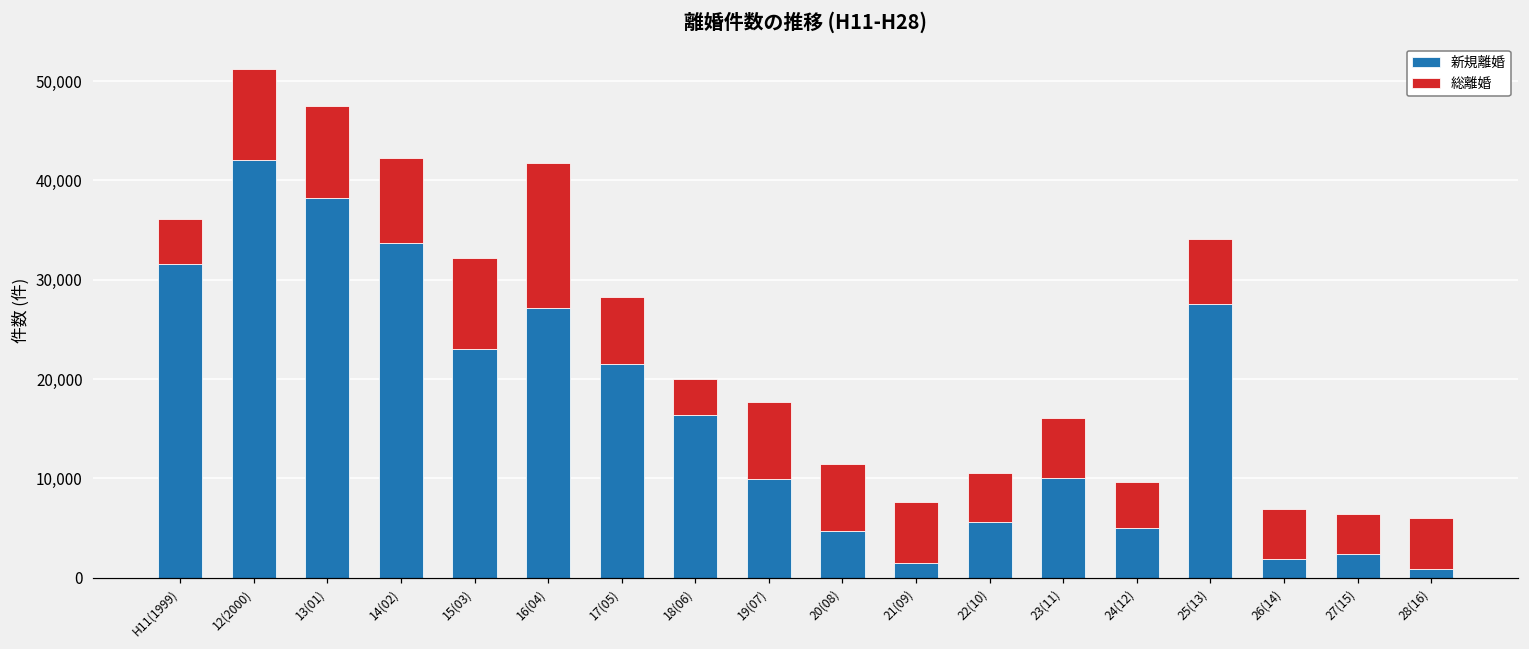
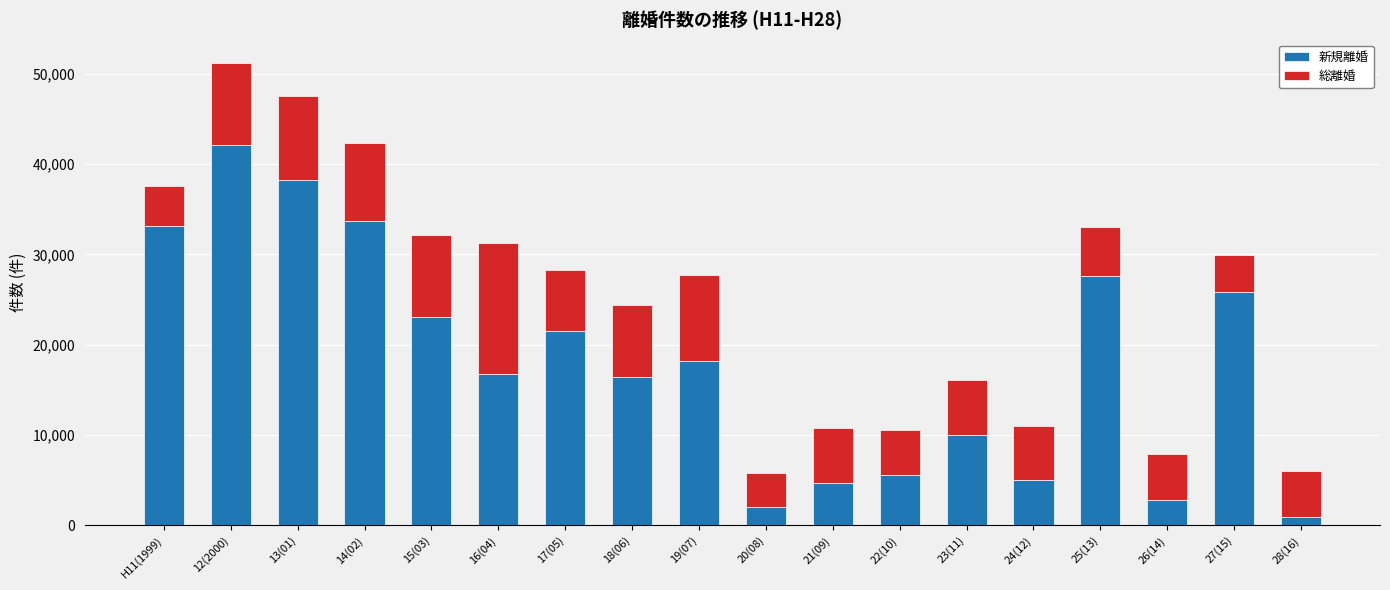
新規離婚, H11(1999): 32,000 -> 33,000
新規離婚, 16(04): 27,000 -> 17,000
総離婚, 18(06): 4,000 -> 8,000
新規離婚, 19(07): 10,000 -> 18,000
総離婚, 19(07): 8,000 -> 10,000
新規離婚, 20(08): 5,000 -> 2,000
総離婚, 20(08): 7,000 -> 4,000
新規離婚, 21(09): 2,000 -> 5,000
総離婚, 24(12): 5,000 -> 6,000
総離婚, 25(13): 7,000 -> 5,000
新規離婚, 26(14): 2,000 -> 3,000
新規離婚, 27(15): 2,000 -> 26,000
